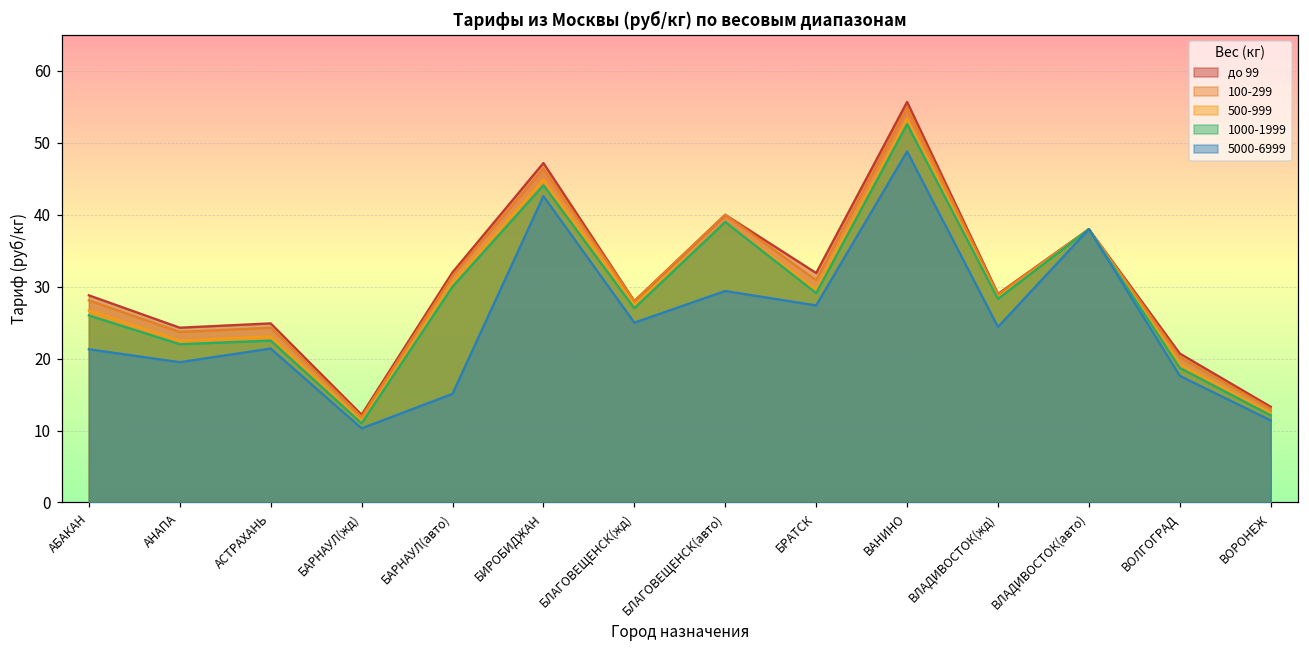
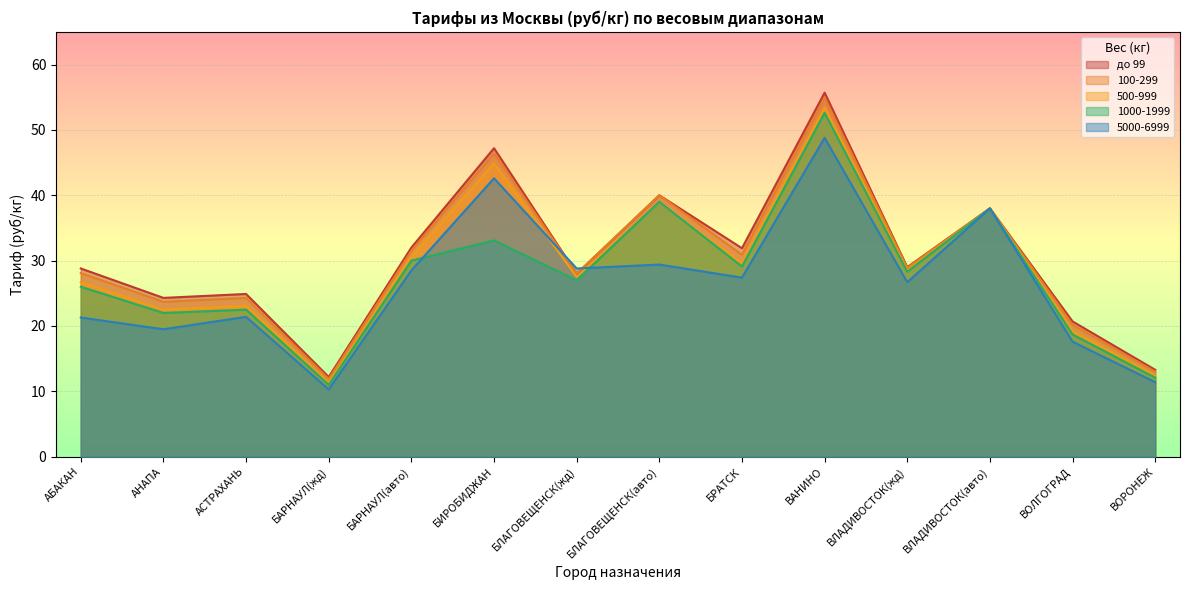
5000-6999, БАРНАУЛ(авто): 15 -> 29
1000-1999, БИРОБИДЖАН: 44 -> 33
5000-6999, БЛАГОВЕЩЕНСК(жд): 25 -> 29
5000-6999, ВЛАДИВОСТОК(жд): 24 -> 27
